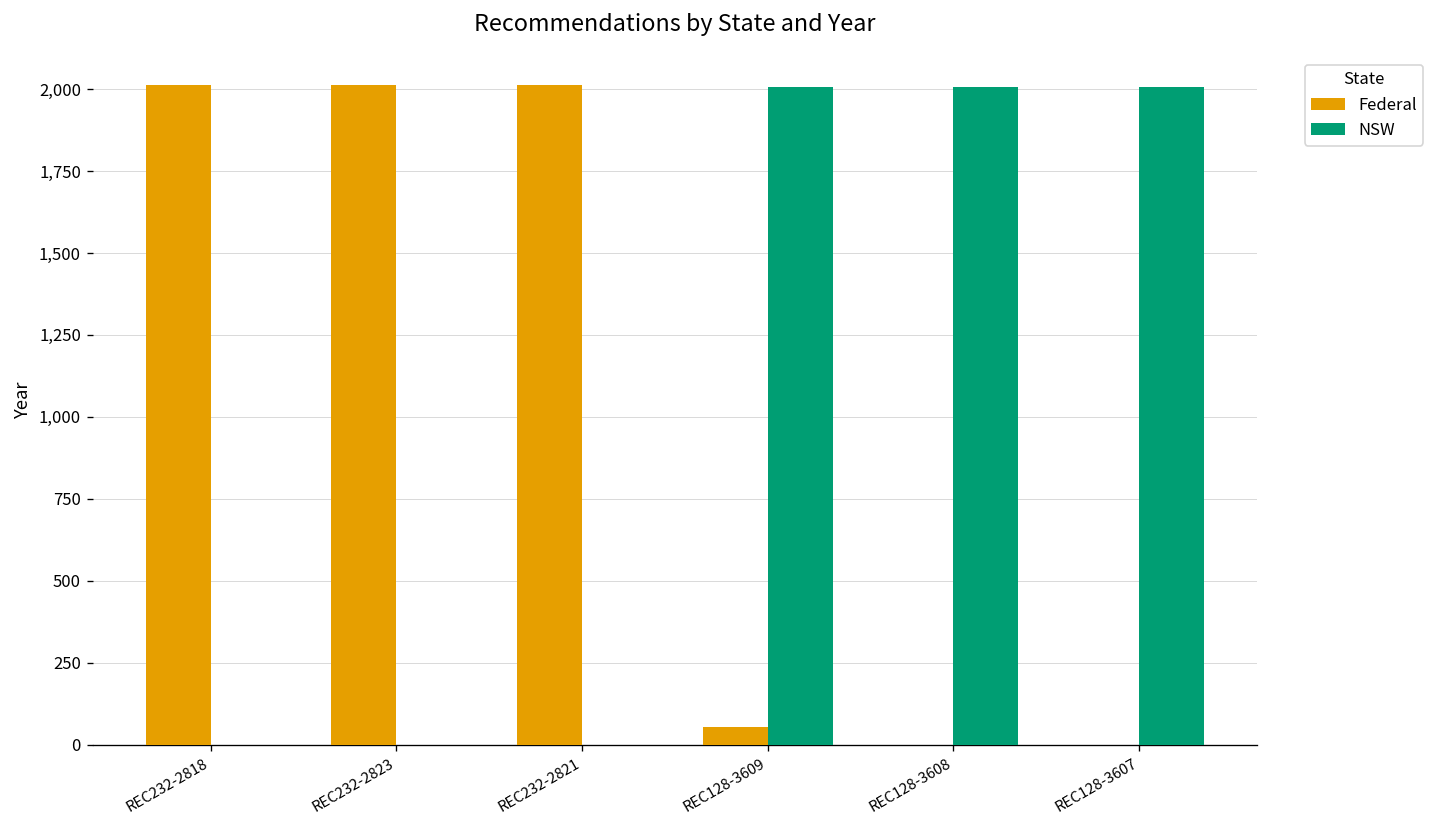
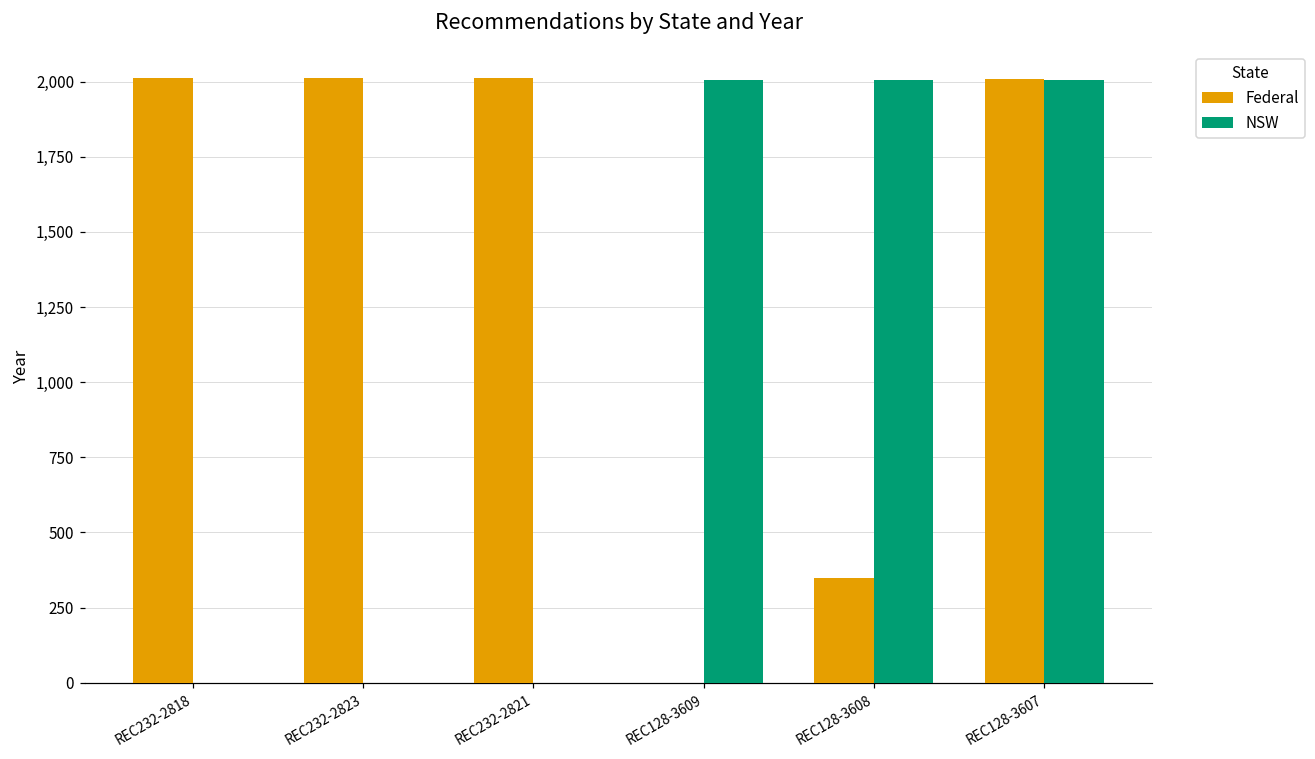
Federal, REC128-3609: 50 -> 0
Federal, REC128-3608: 0 -> 350
Federal, REC128-3607: 0 -> 2,010
